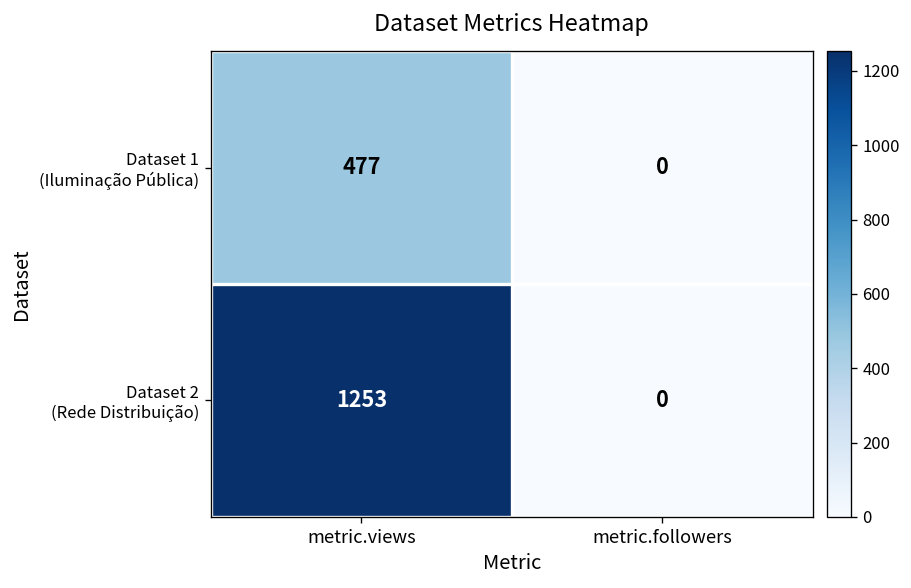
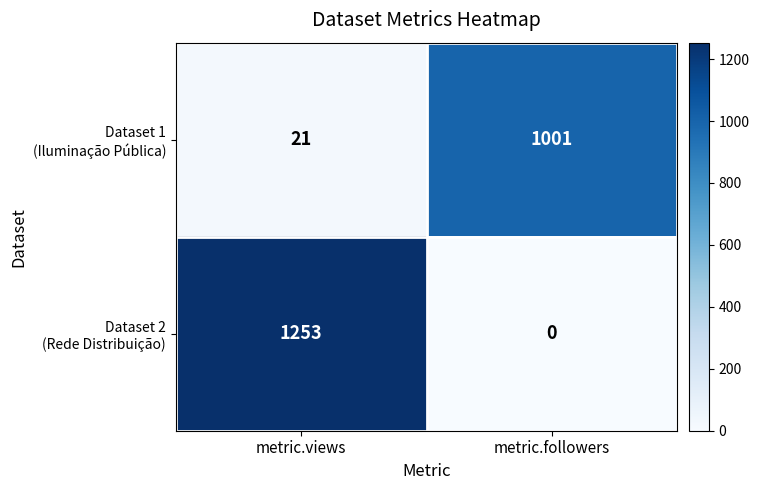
Dataset 1 (Iluminação Pública), metric.views: 477 -> 21
Dataset 1 (Iluminação Pública), metric.followers: 0 -> 1001
